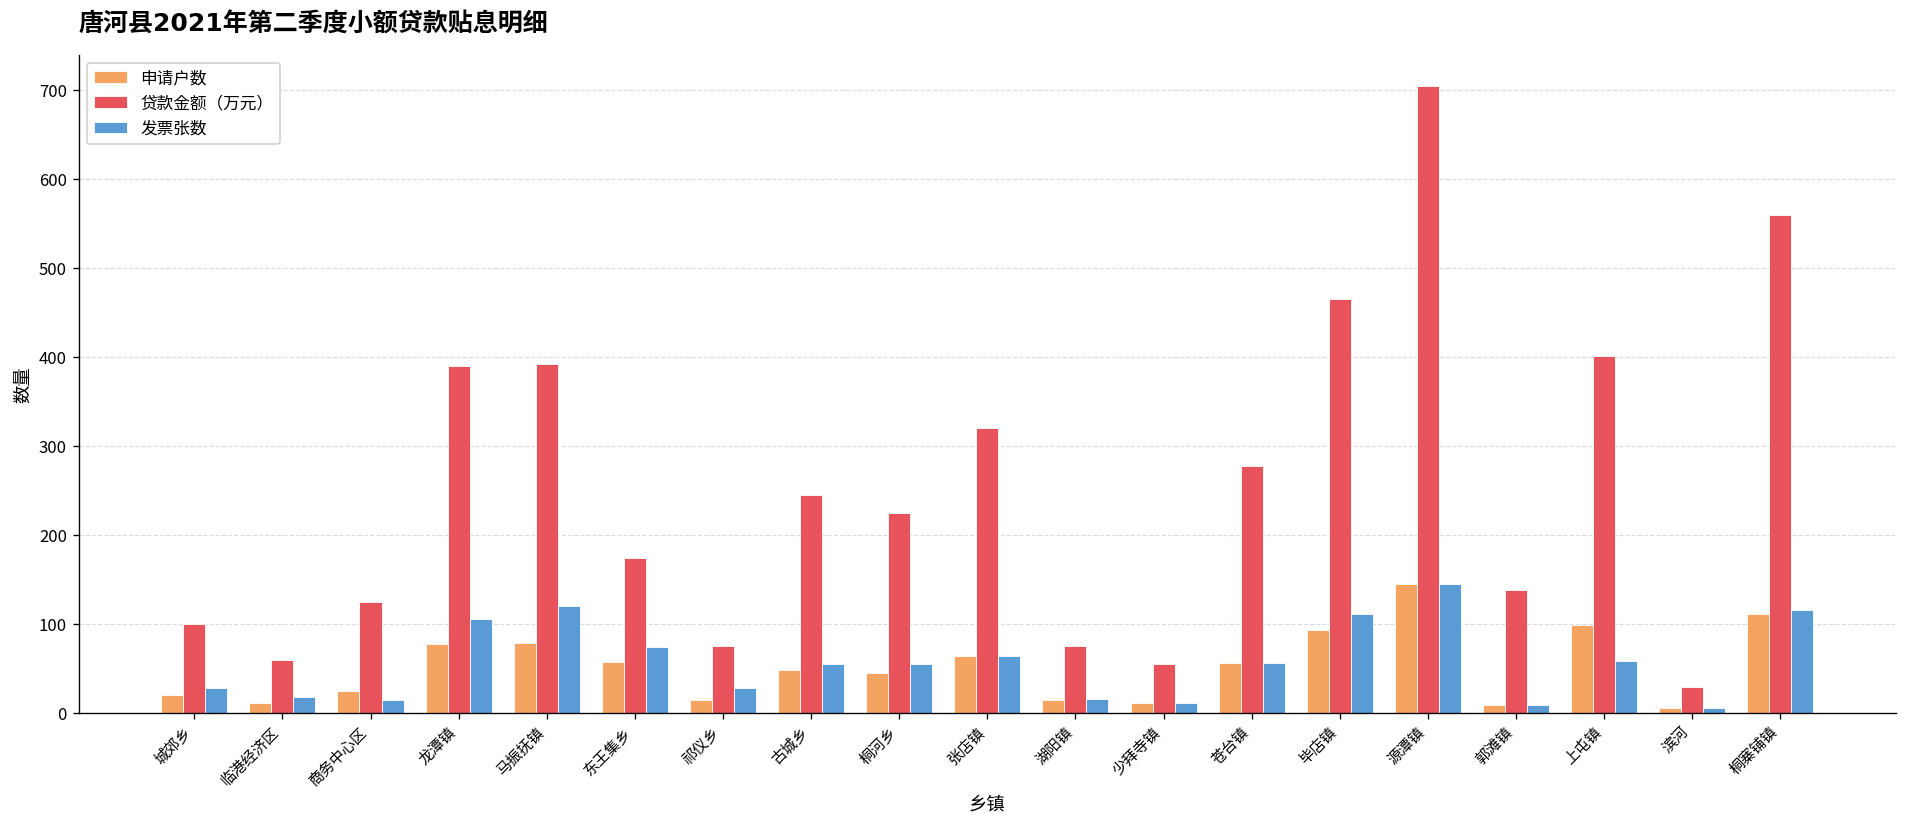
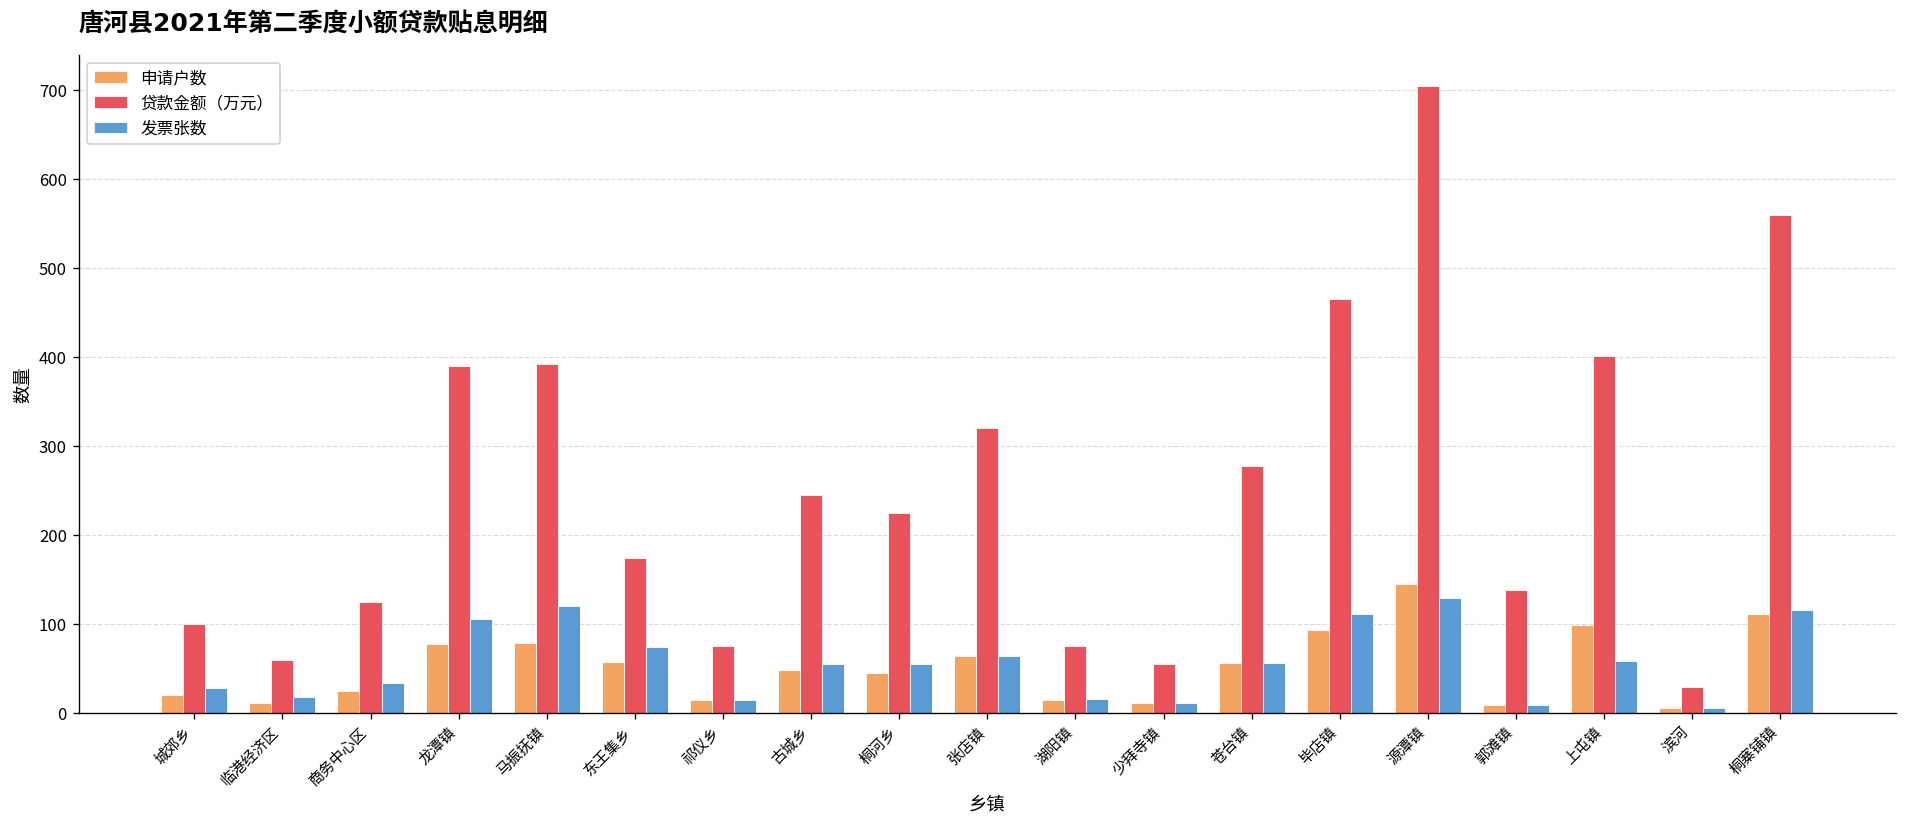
发票张数, 商务中心区: 20 -> 30
发票张数, 祁仪乡: 30 -> 20
发票张数, 源潭镇: 150 -> 130
